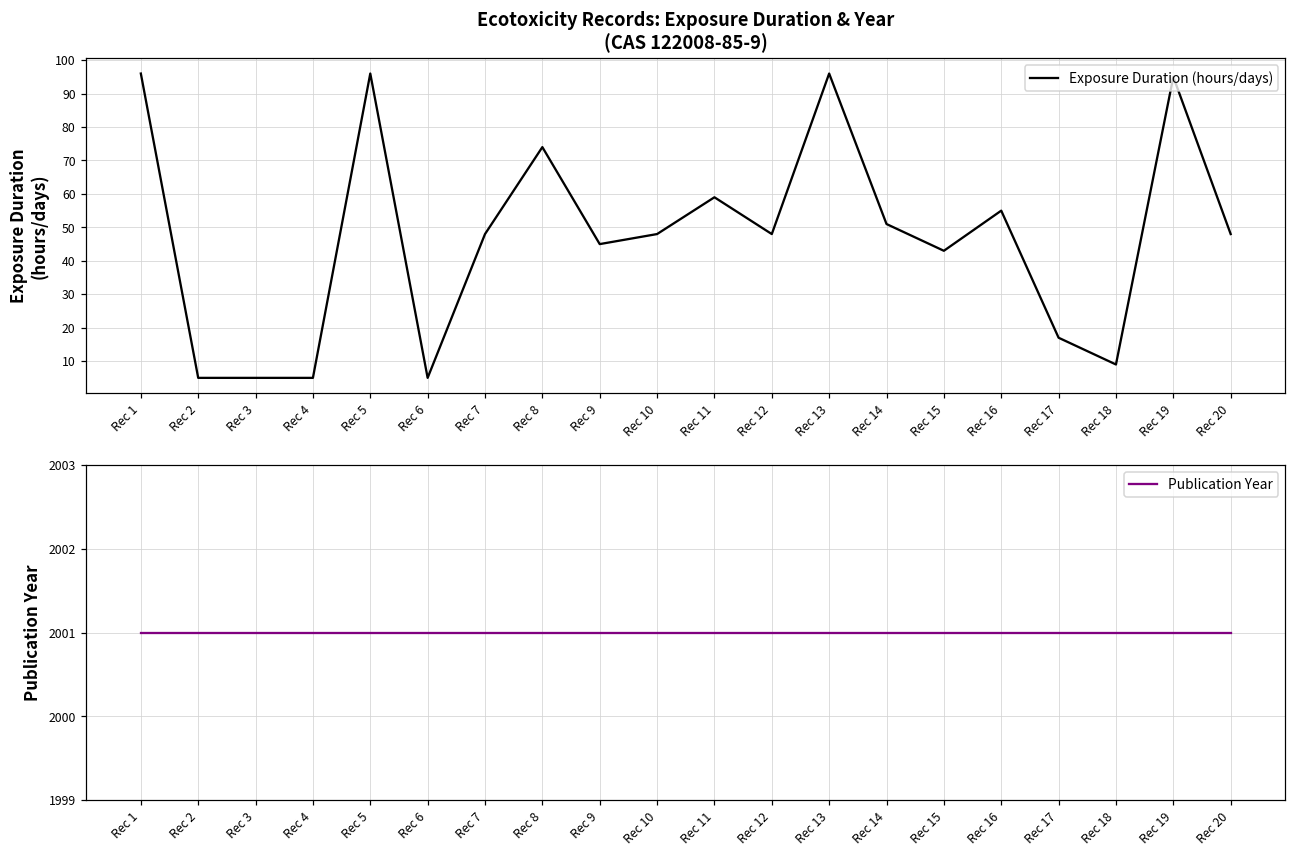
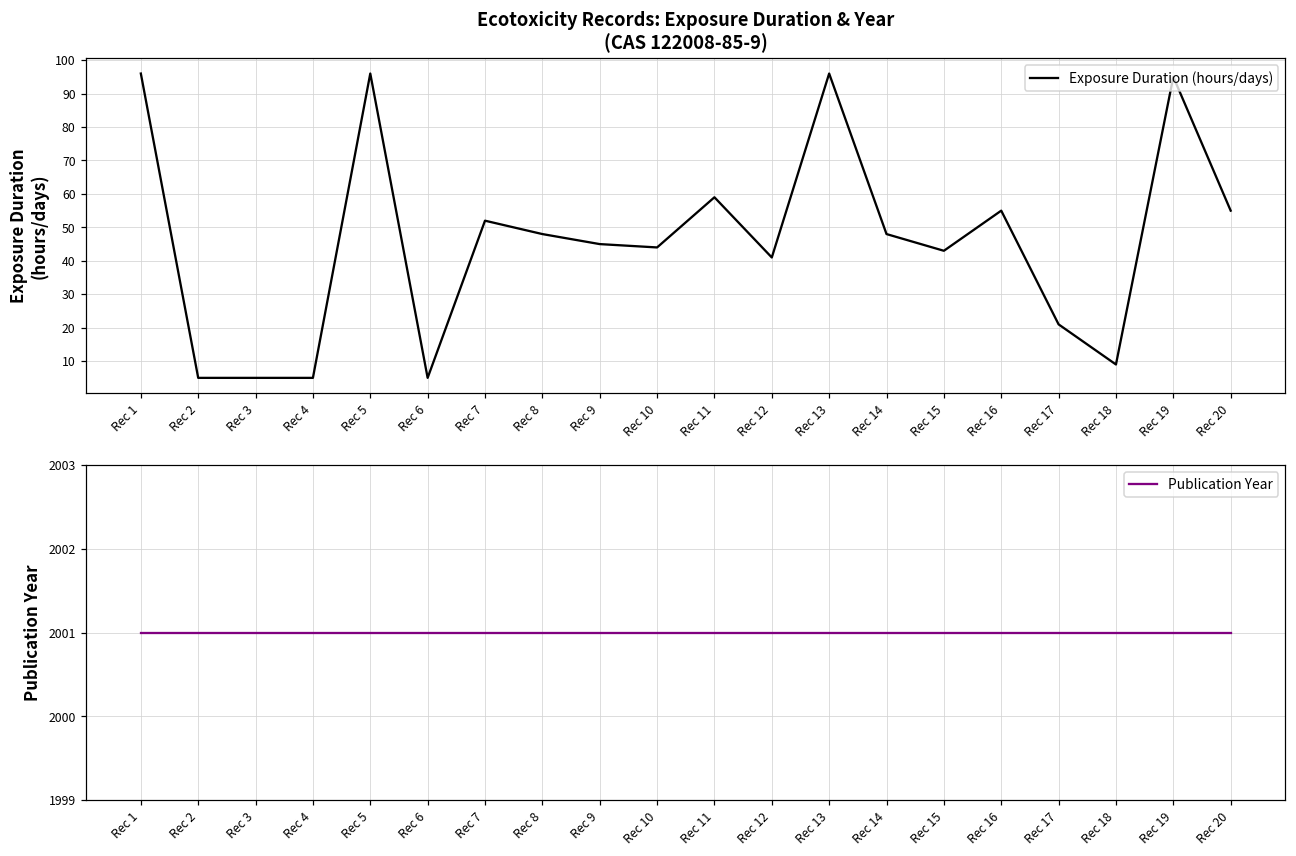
Ecotoxicity Records: Exposure Duration & Year (CAS 122008-85-9), Rec 7: 48 -> 52
Ecotoxicity Records: Exposure Duration & Year (CAS 122008-85-9), Rec 8: 74 -> 48
Ecotoxicity Records: Exposure Duration & Year (CAS 122008-85-9), Rec 10: 48 -> 44
Ecotoxicity Records: Exposure Duration & Year (CAS 122008-85-9), Rec 12: 48 -> 41
Ecotoxicity Records: Exposure Duration & Year (CAS 122008-85-9), Rec 14: 51 -> 48
Ecotoxicity Records: Exposure Duration & Year (CAS 122008-85-9), Rec 17: 17 -> 21
Ecotoxicity Records: Exposure Duration & Year (CAS 122008-85-9), Rec 20: 48 -> 55
